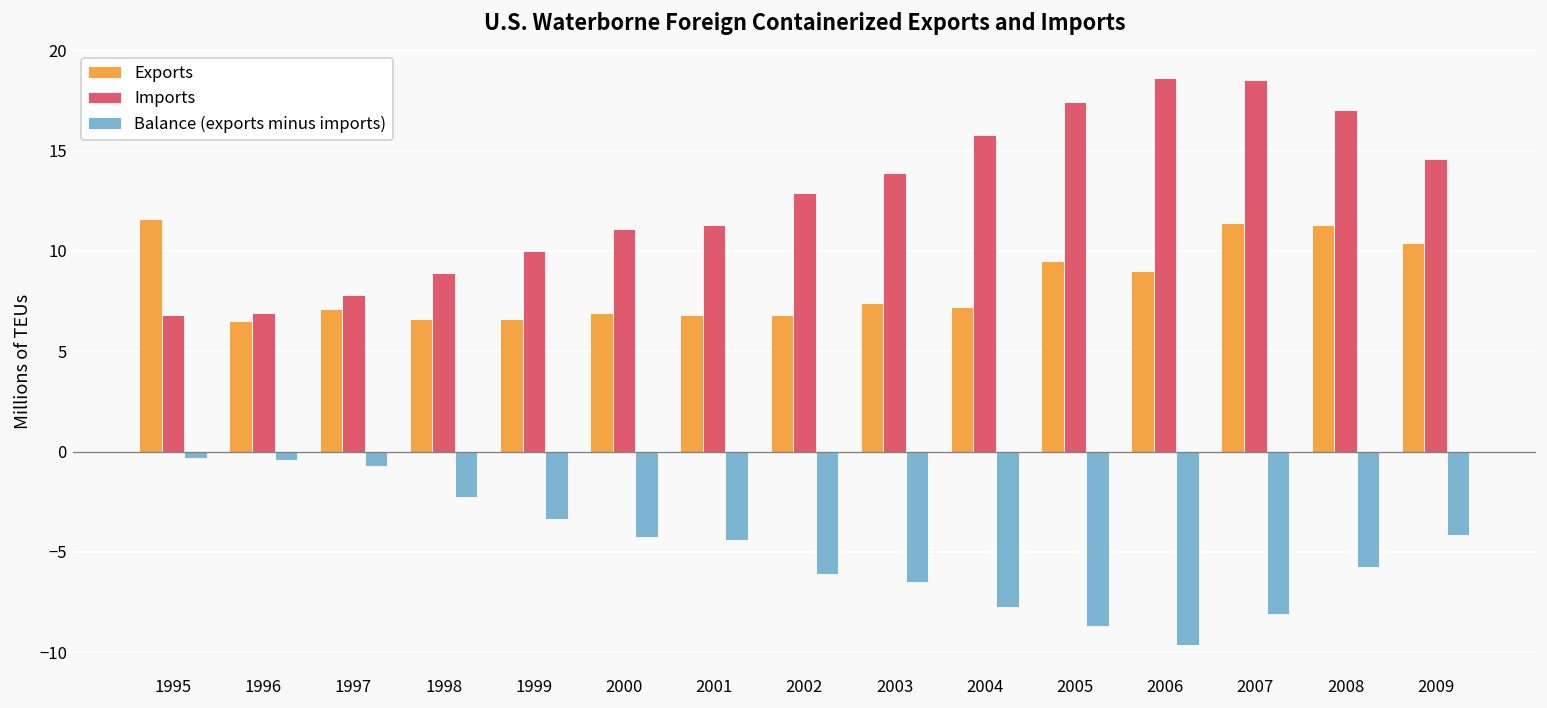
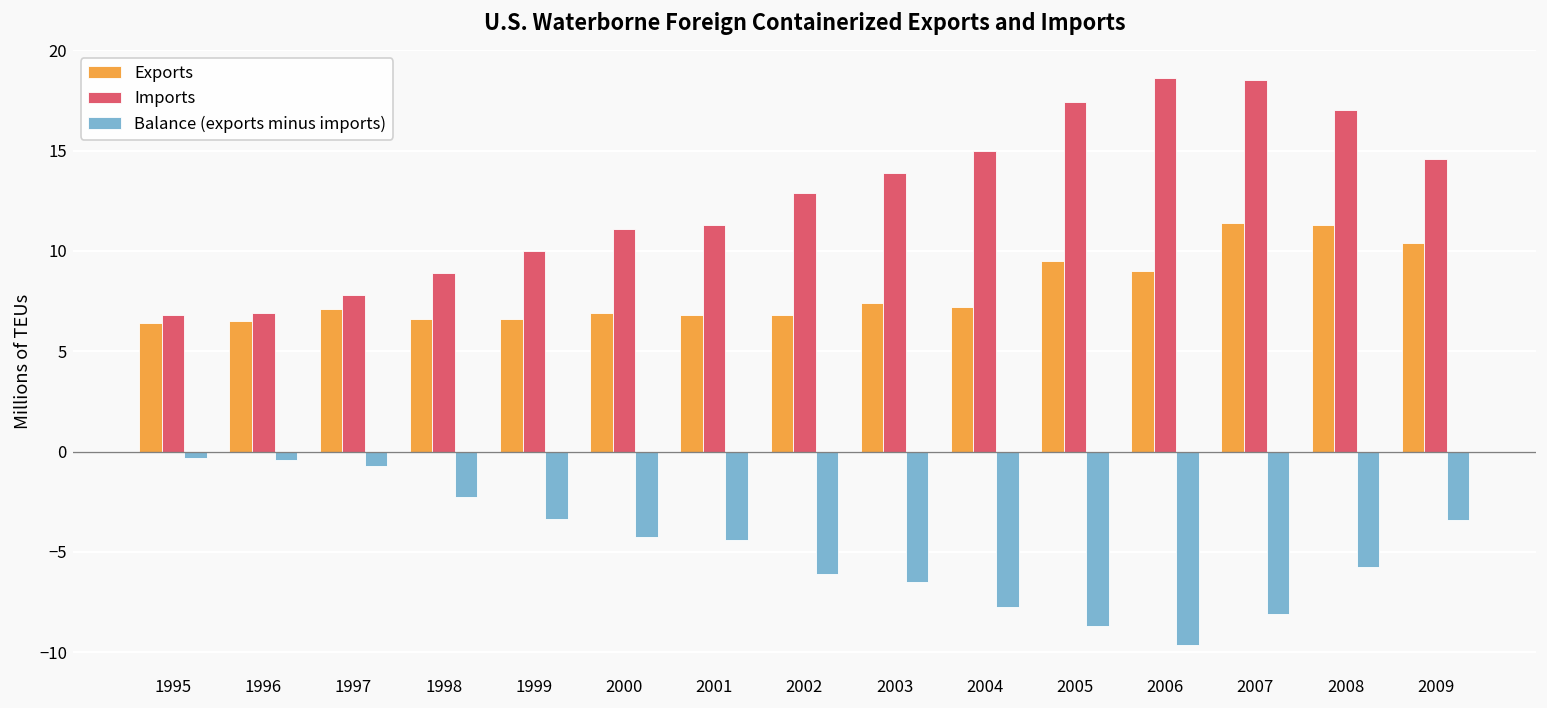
Exports, 1995: 11.6 -> 6.4
Imports, 2004: 15.8 -> 15.0
Balance (exports minus imports), 2009: -4.1 -> -3.4
